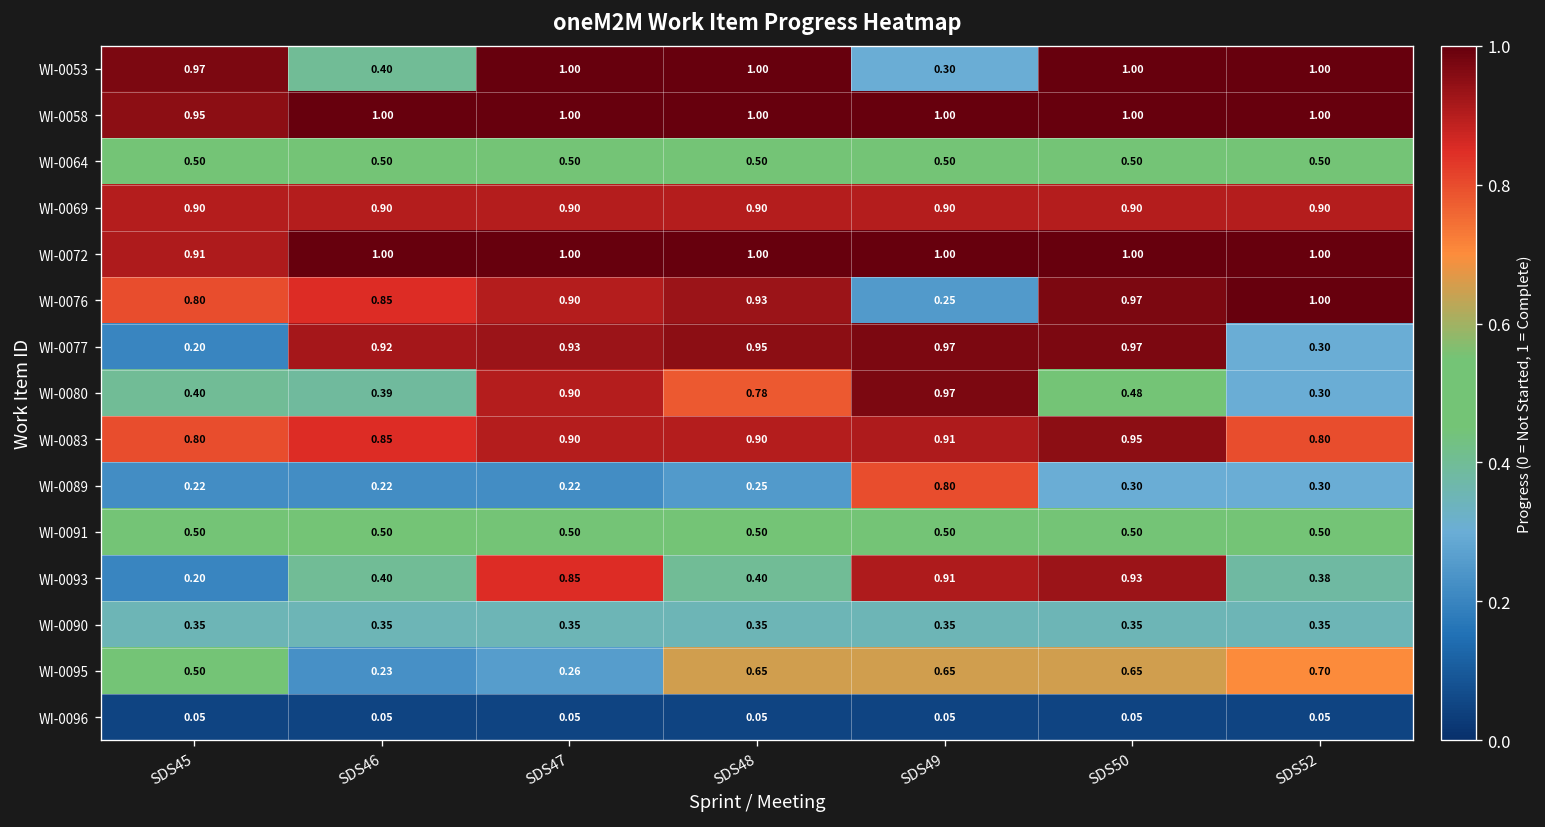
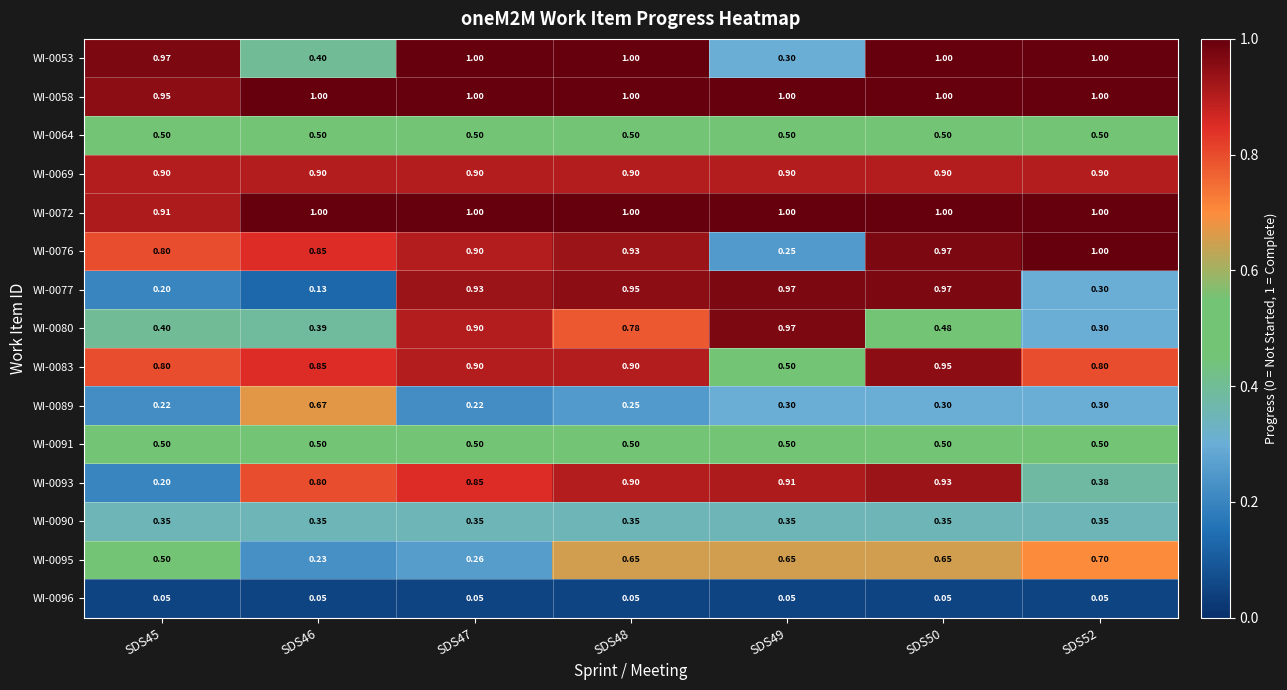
WI-0077, SDS46: 0.92 -> 0.13
WI-0083, SDS49: 0.91 -> 0.50
WI-0089, SDS46: 0.22 -> 0.67
WI-0089, SDS49: 0.80 -> 0.30
WI-0093, SDS46: 0.40 -> 0.80
WI-0093, SDS48: 0.40 -> 0.90
